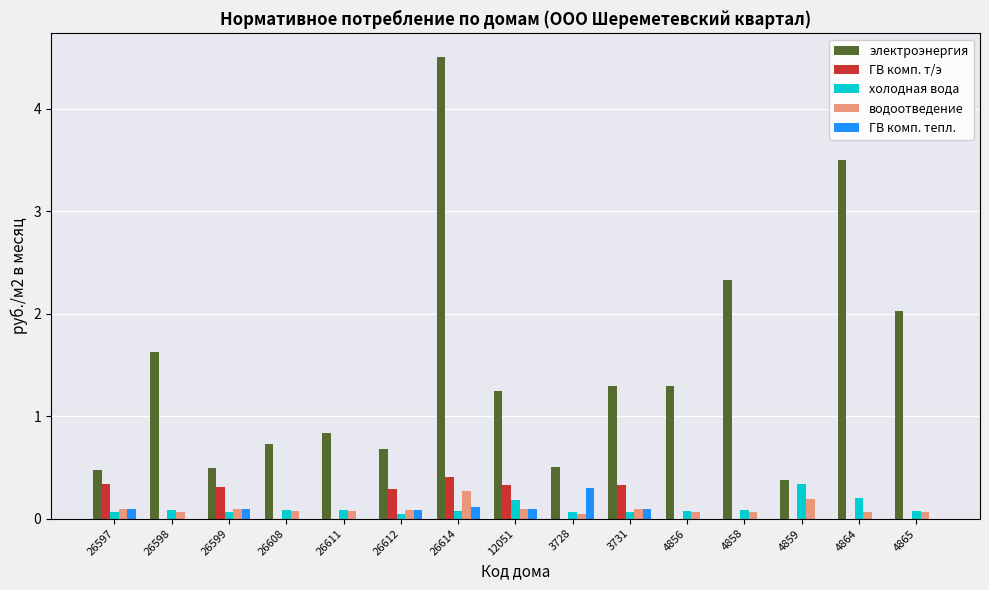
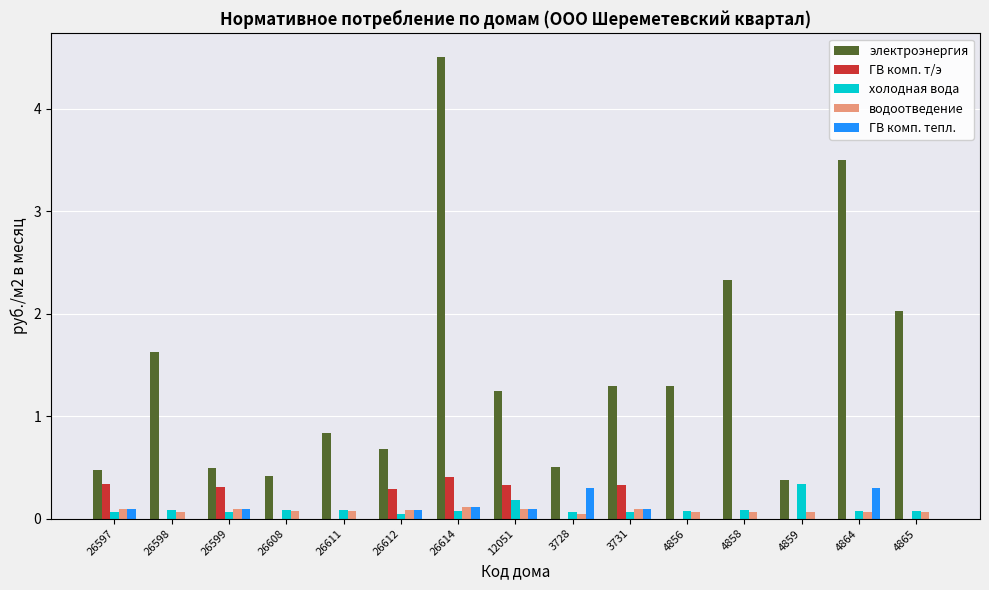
электроэнергия, 26608: 0.73 -> 0.42
водоотведение, 26614: 0.27 -> 0.11
водоотведение, 4859: 0.19 -> 0.06
холодная вода, 4864: 0.20 -> 0.07
ГВ комп. тепл., 4864: 0.0 -> 0.3
